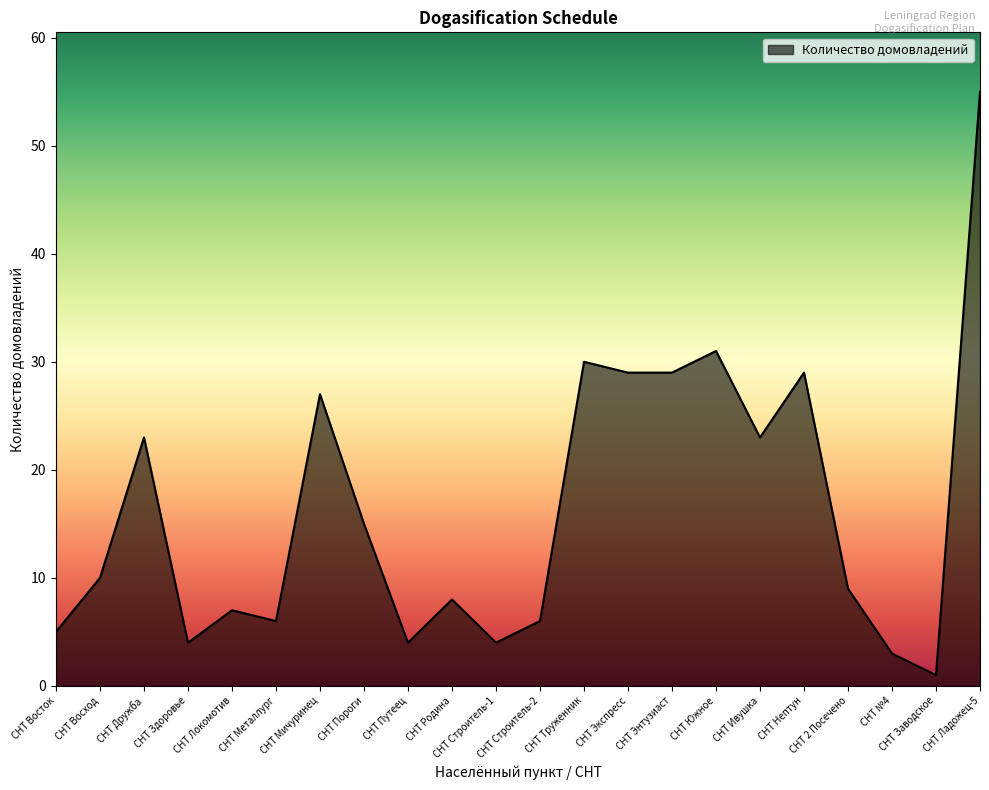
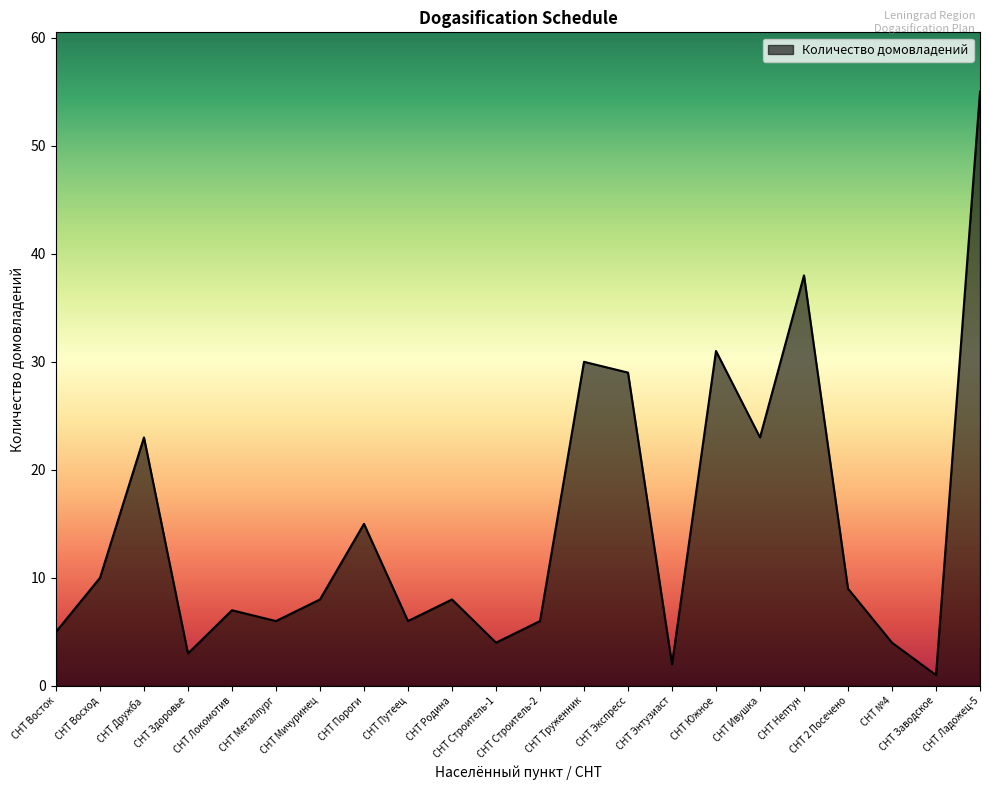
СНТ Здоровье: 4 -> 3
СНТ Мичуринец: 27 -> 8
СНТ Путеец: 4 -> 6
СНТ Энтузиаст: 29 -> 2
СНТ Нептун: 29 -> 38
СНТ №4: 3 -> 4
